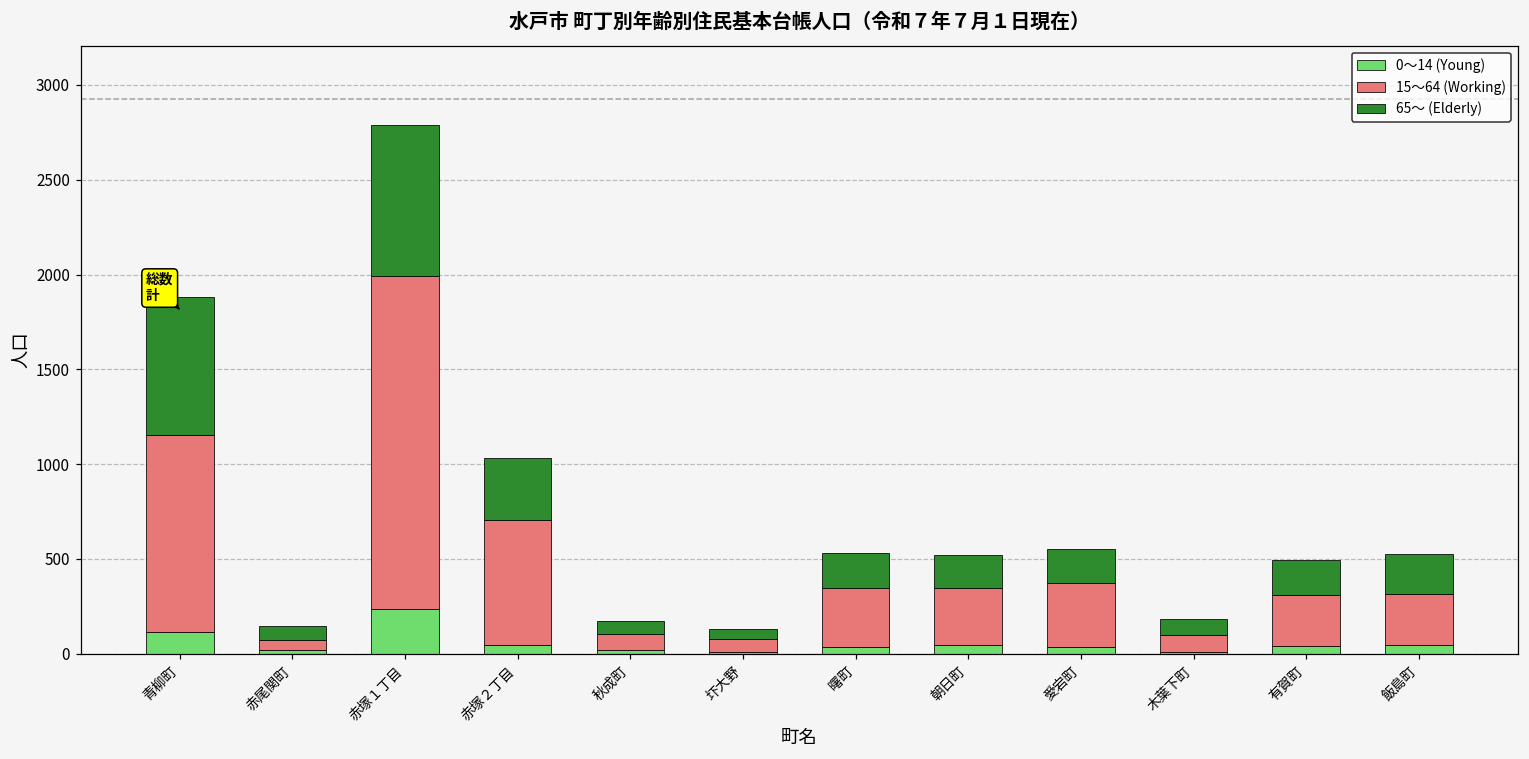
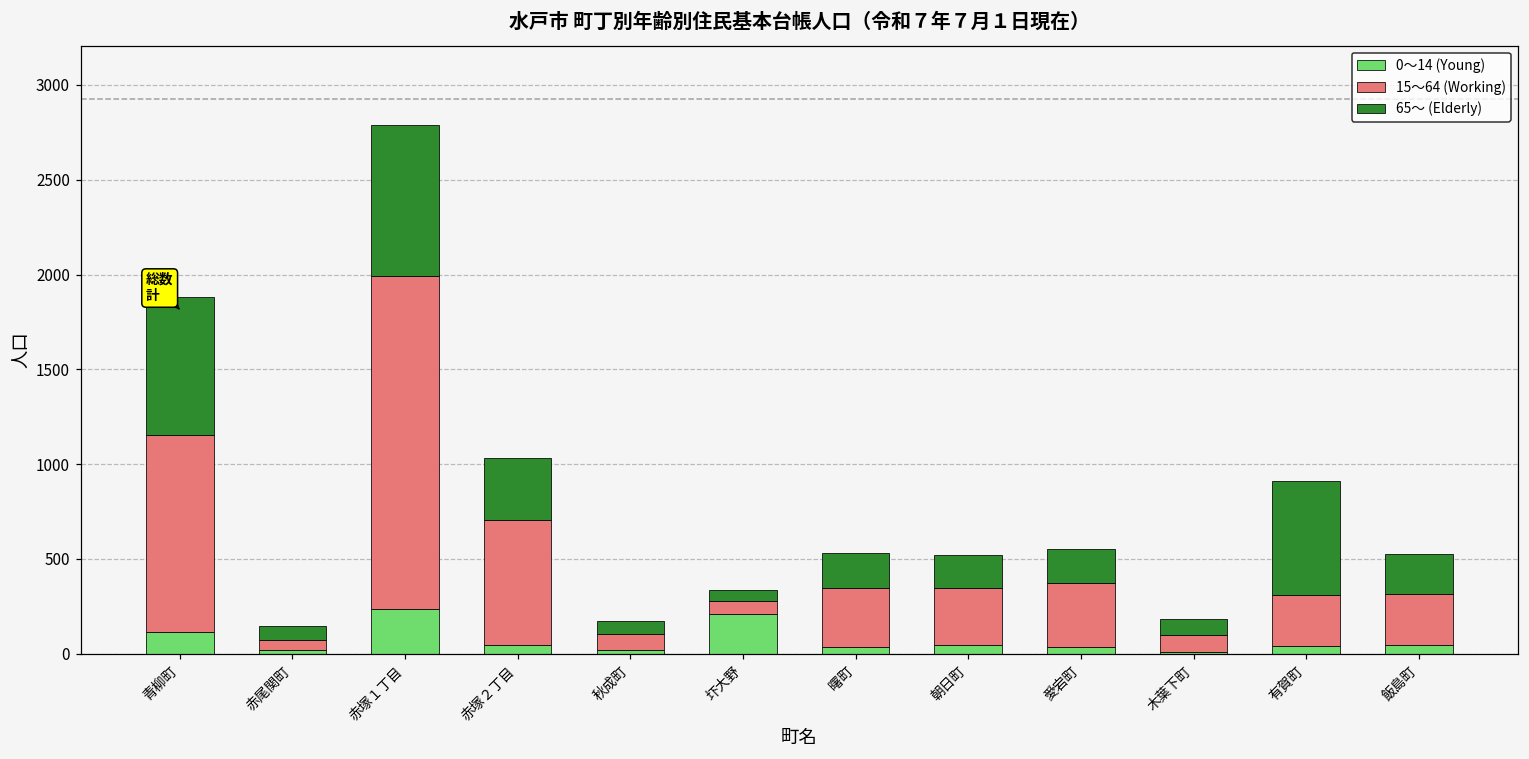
0～14 (Young), 圷大野: 10 -> 210
65～ (Elderly), 有賀町: 190 -> 600
